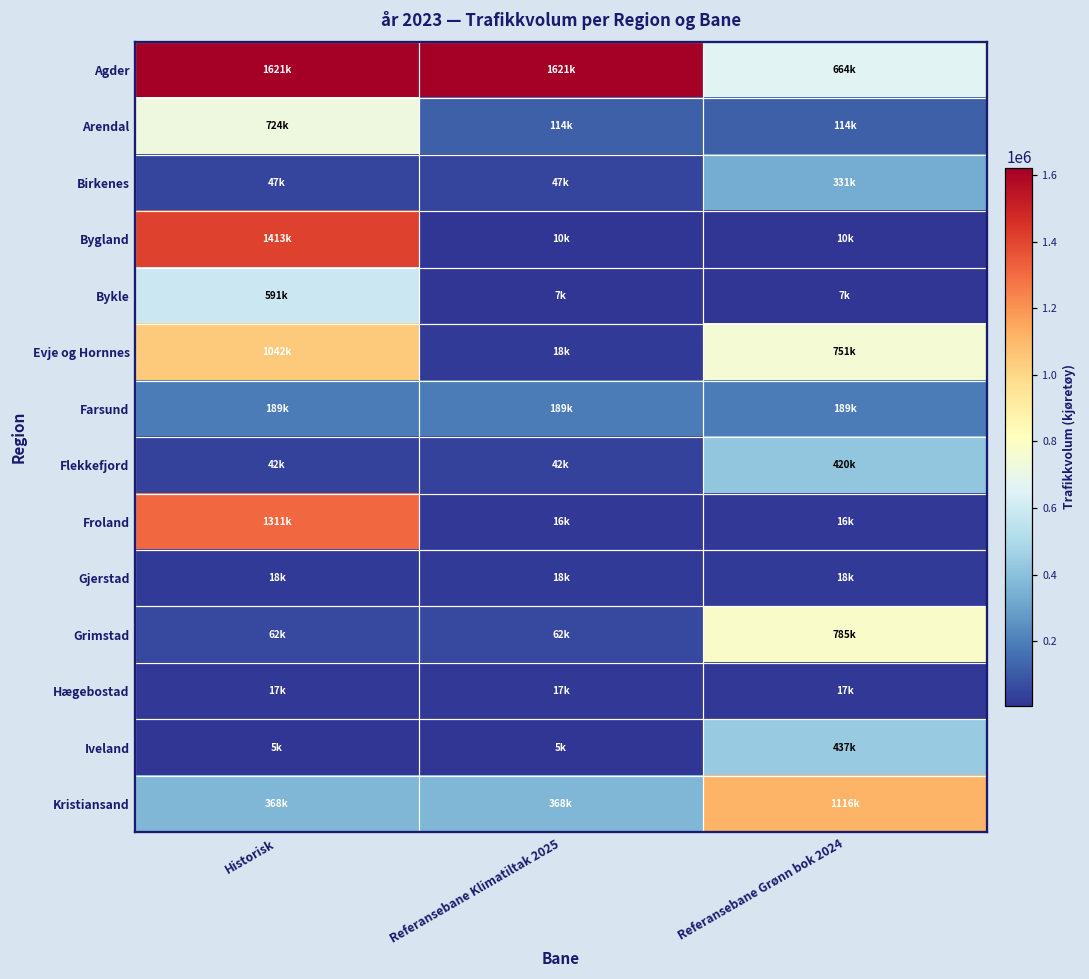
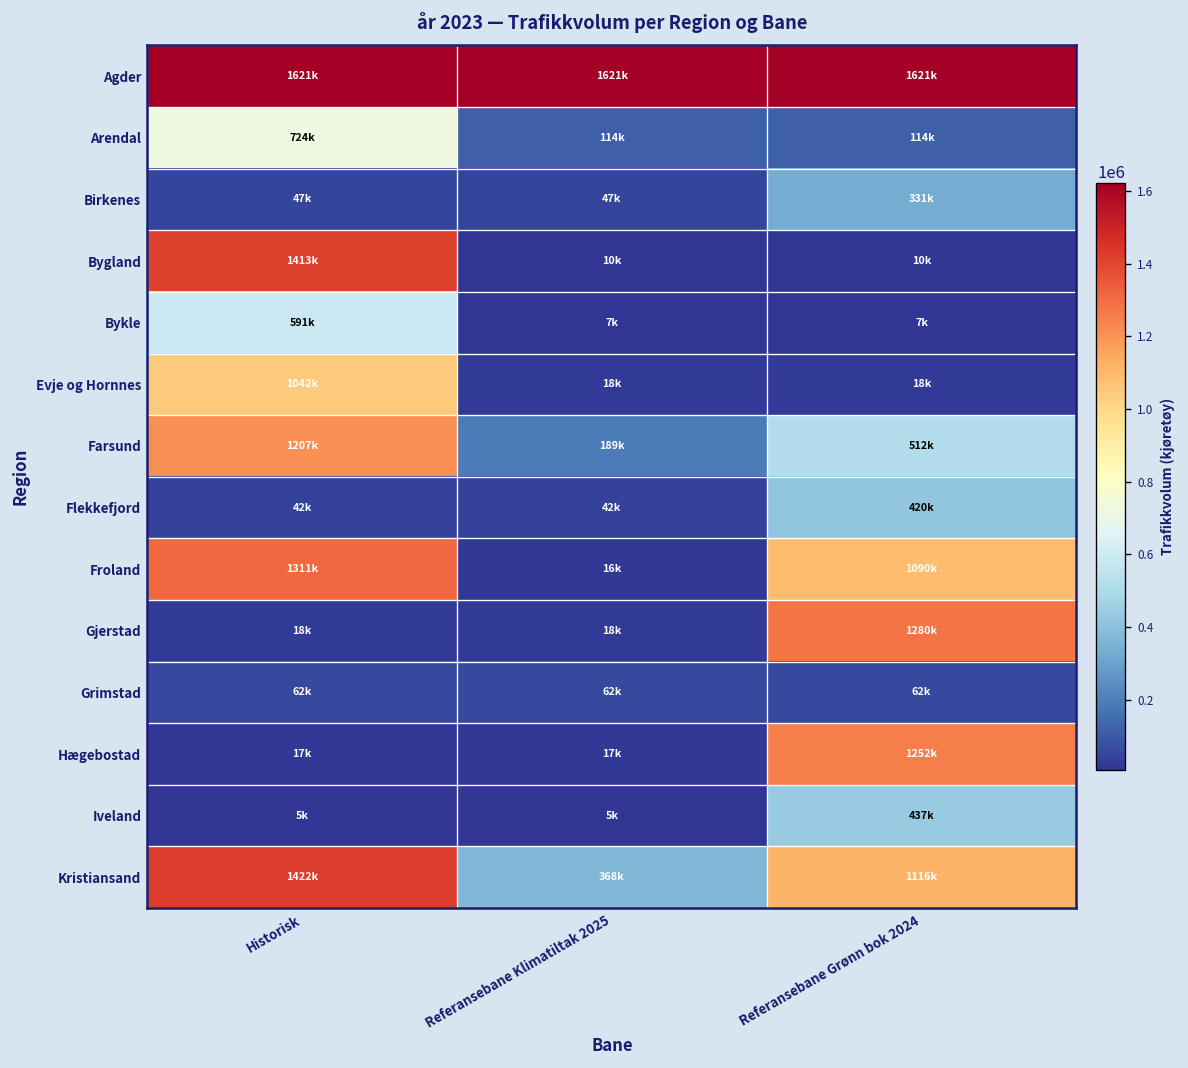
Agder, Referansebane Grønn bok 2024: 664k -> 1621k
Evje og Hornnes, Referansebane Grønn bok 2024: 751k -> 18k
Farsund, Historisk: 189k -> 1207k
Farsund, Referansebane Grønn bok 2024: 189k -> 512k
Froland, Referansebane Grønn bok 2024: 16k -> 1090k
Gjerstad, Referansebane Grønn bok 2024: 18k -> 1280k
Grimstad, Referansebane Grønn bok 2024: 785k -> 62k
Hægebostad, Referansebane Grønn bok 2024: 17k -> 1252k
Kristiansand, Historisk: 368k -> 1422k
